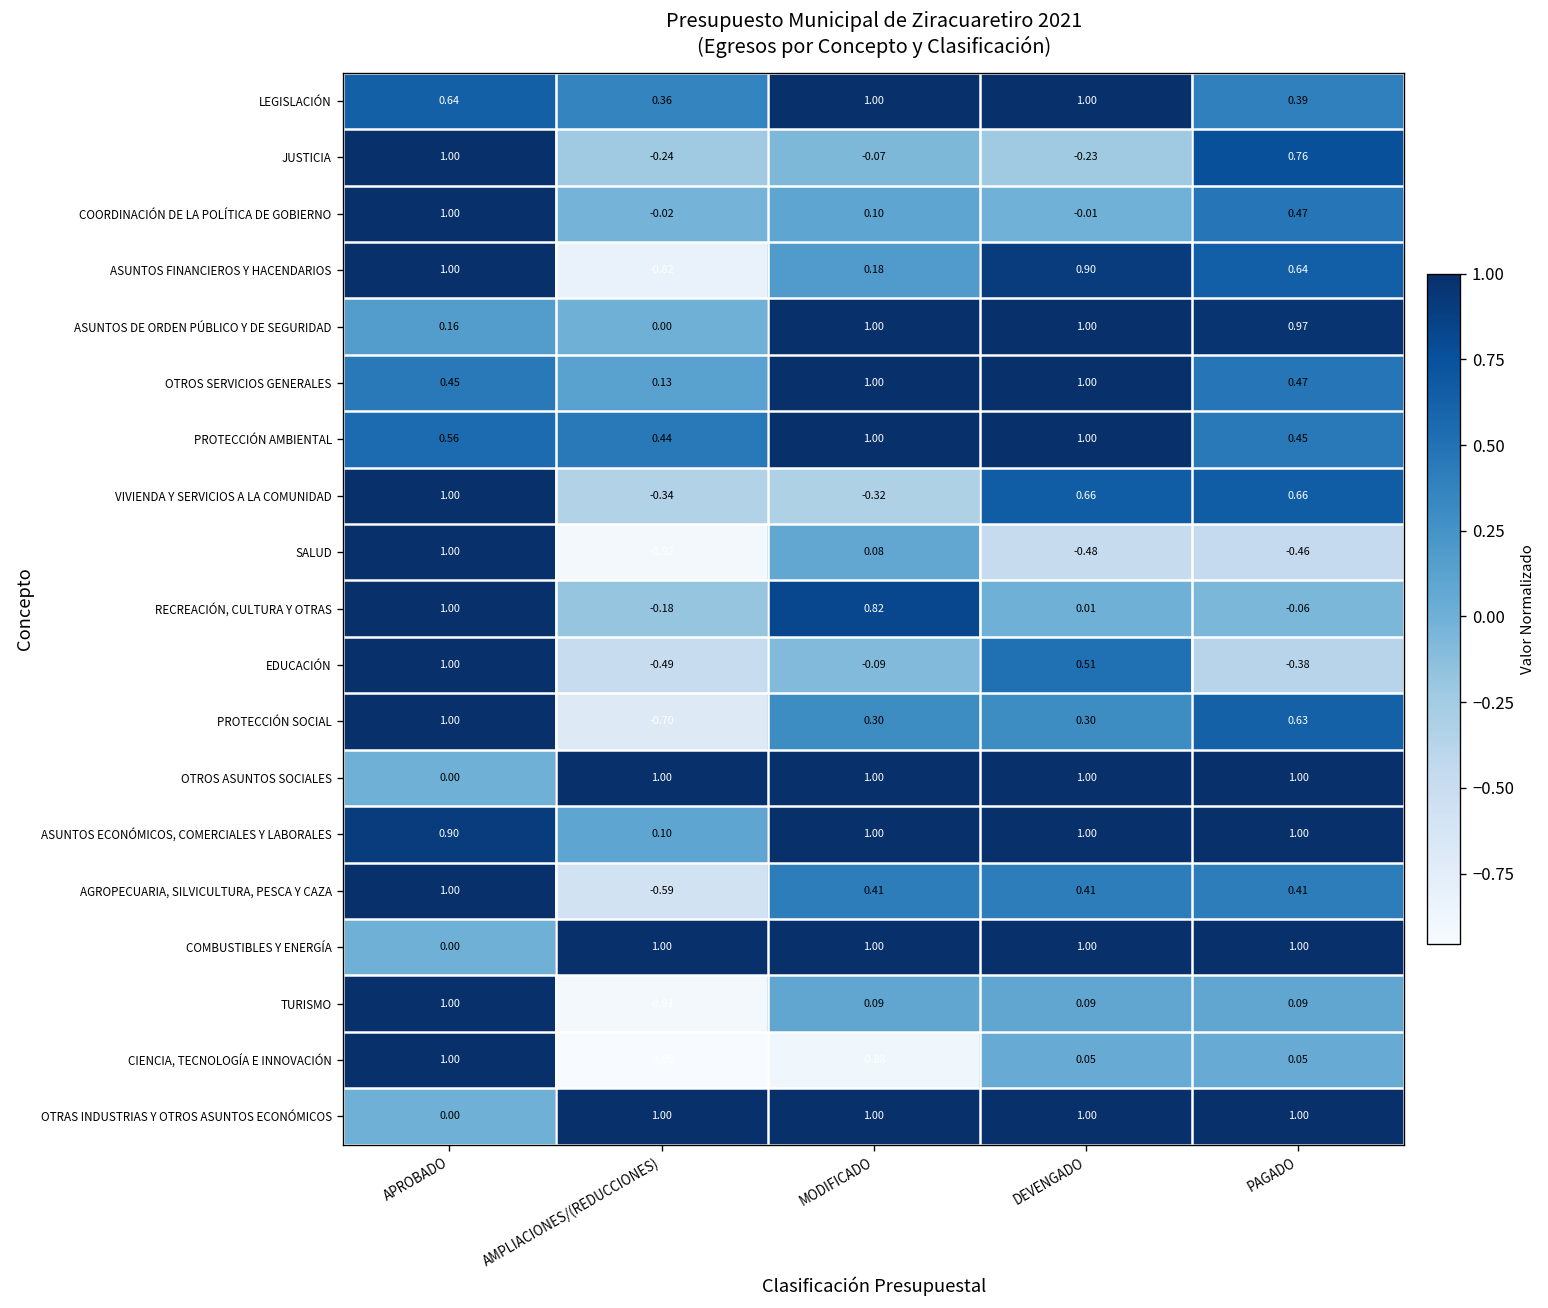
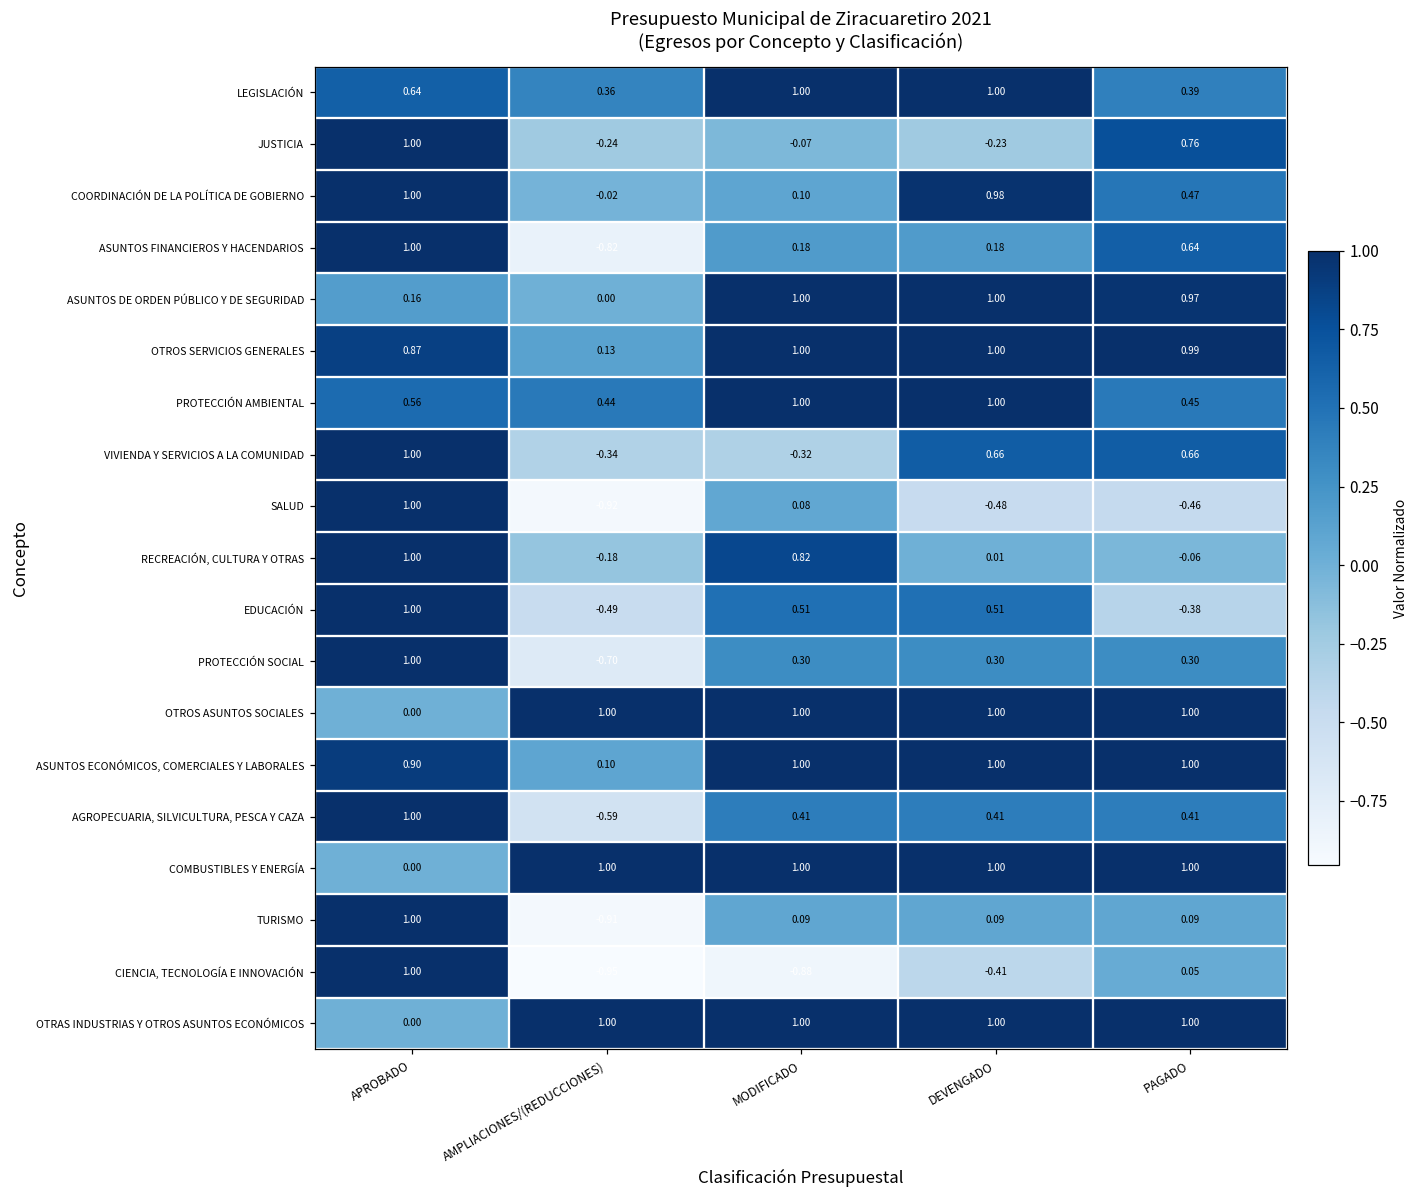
COORDINACIÓN DE LA POLÍTICA DE GOBIERNO, DEVENGADO: -0.01 -> 0.98
ASUNTOS FINANCIEROS Y HACENDARIOS, DEVENGADO: 0.90 -> 0.18
OTROS SERVICIOS GENERALES, APROBADO: 0.45 -> 0.87
OTROS SERVICIOS GENERALES, PAGADO: 0.47 -> 0.99
EDUCACIÓN, MODIFICADO: -0.09 -> 0.51
PROTECCIÓN SOCIAL, PAGADO: 0.63 -> 0.30
CIENCIA, TECNOLOGÍA E INNOVACIÓN, DEVENGADO: 0.05 -> -0.41
